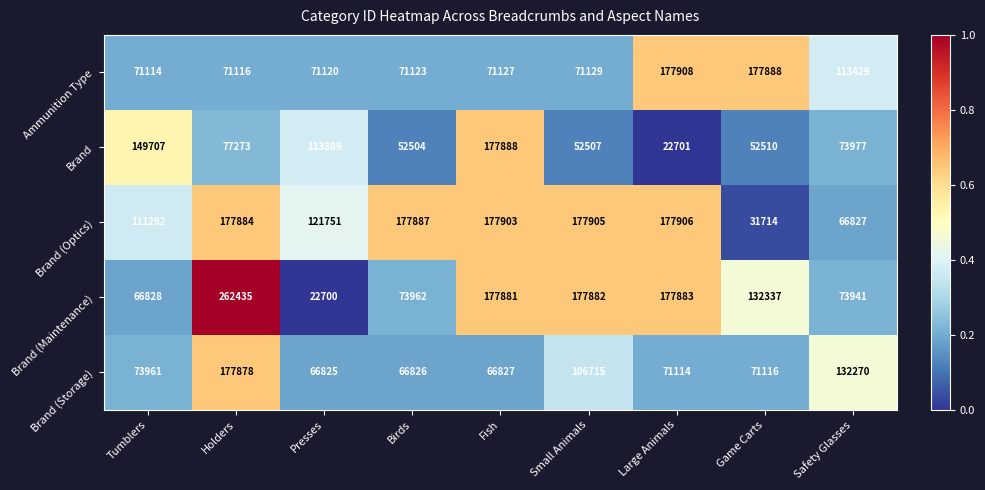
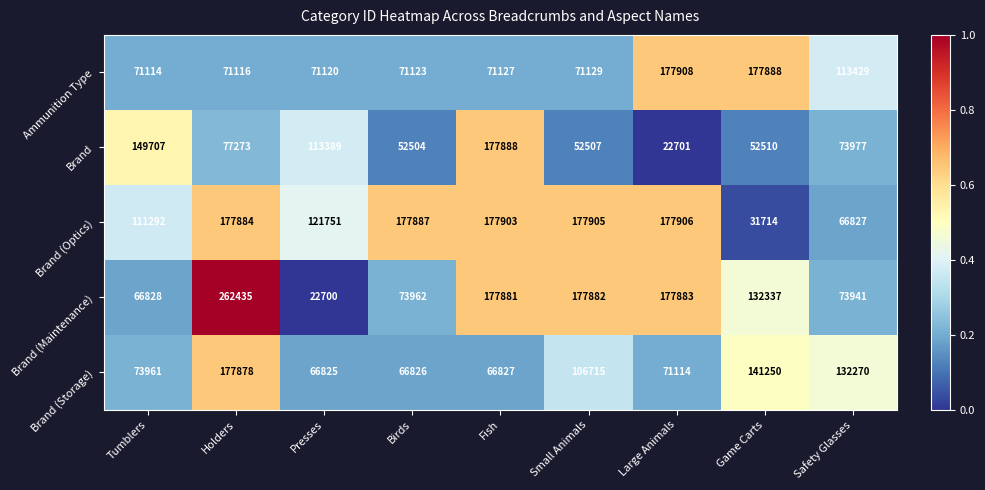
Brand (Storage), Game Carts: 71116 -> 141250
